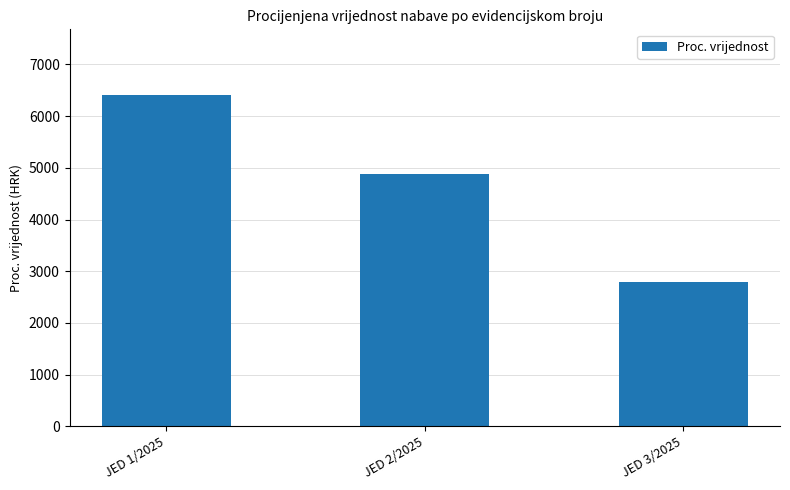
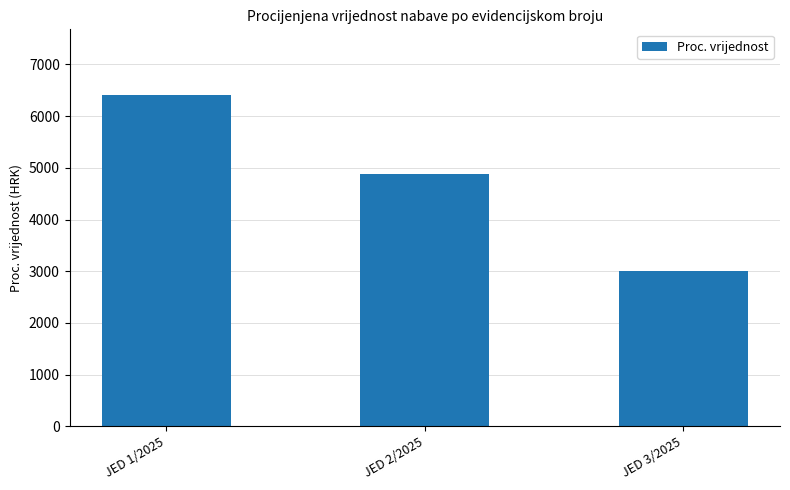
JED 3/2025: 2800 -> 3000
